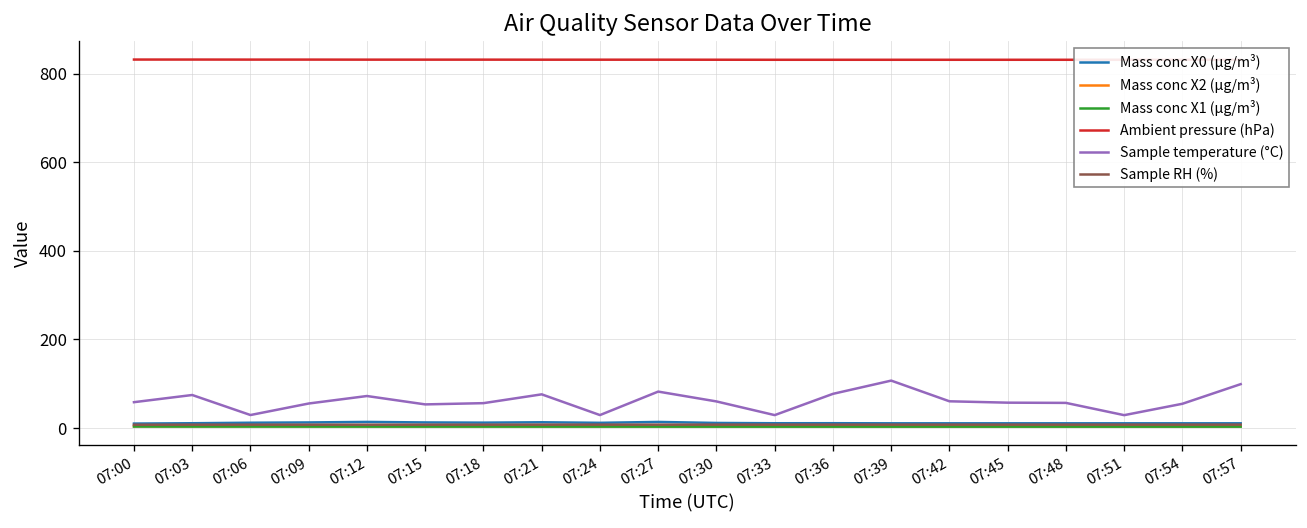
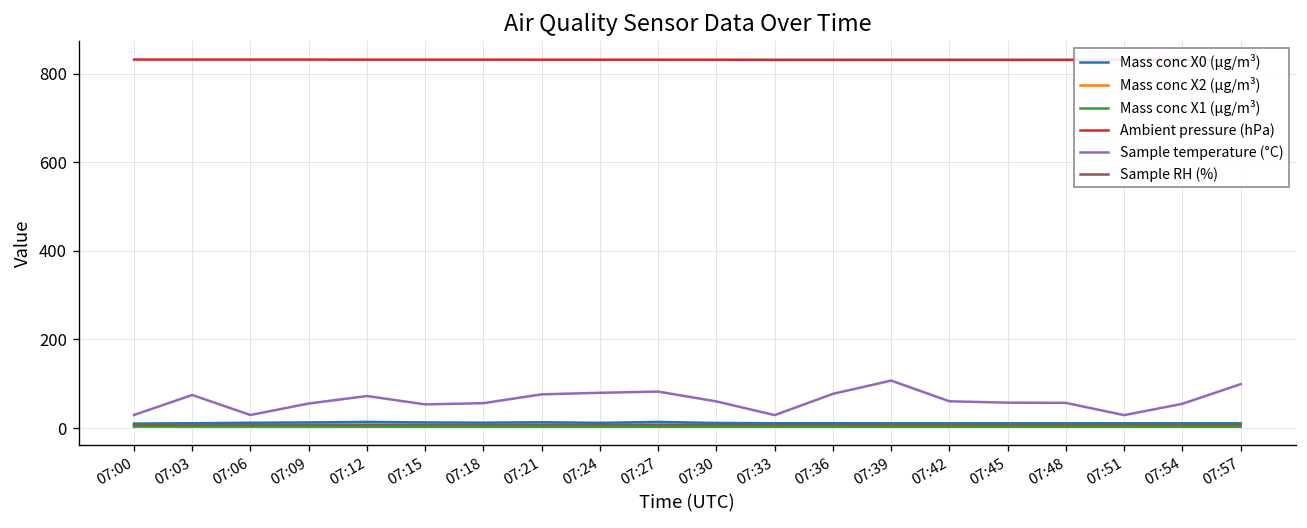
Sample temperature (°C), 07:00: 60 -> 30
Sample temperature (°C), 07:24: 30 -> 80
